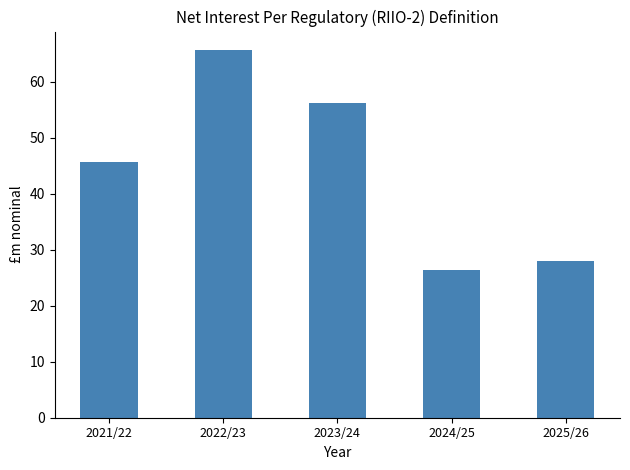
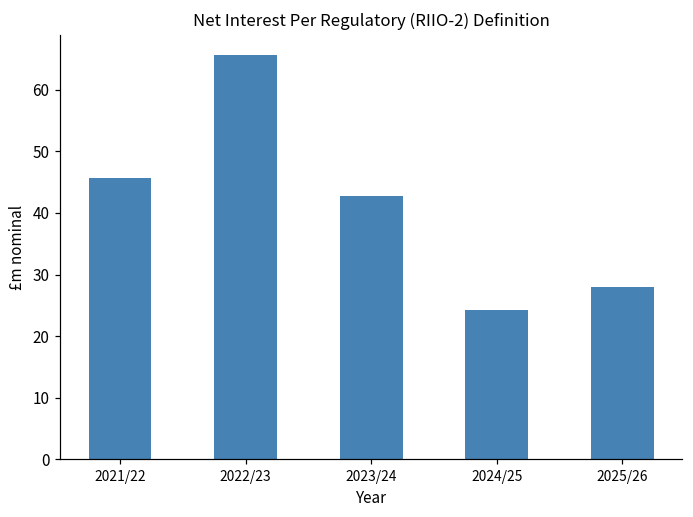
2023/24: 56 -> 43
2024/25: 26 -> 24
